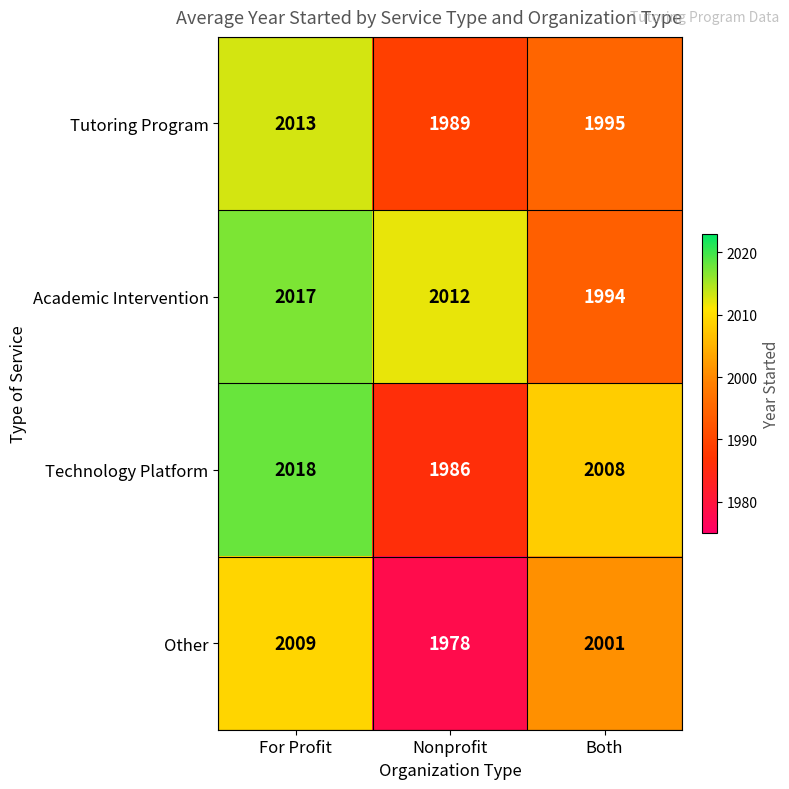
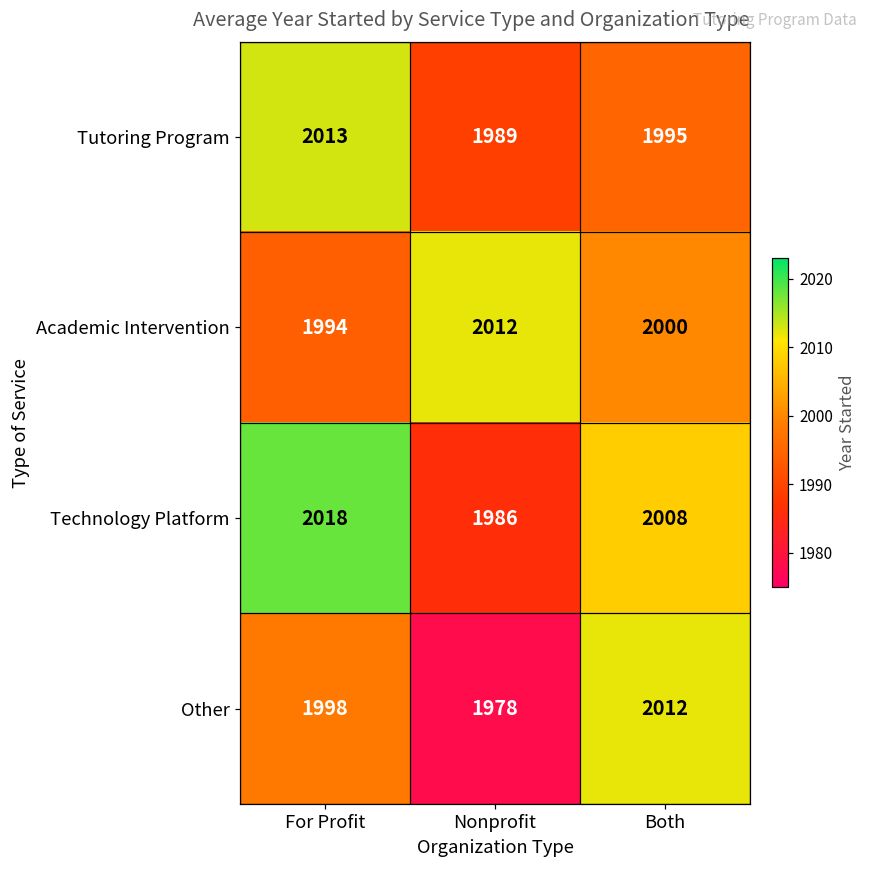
Academic Intervention, For Profit: 2017 -> 1994
Academic Intervention, Both: 1994 -> 2000
Other, For Profit: 2009 -> 1998
Other, Both: 2001 -> 2012
